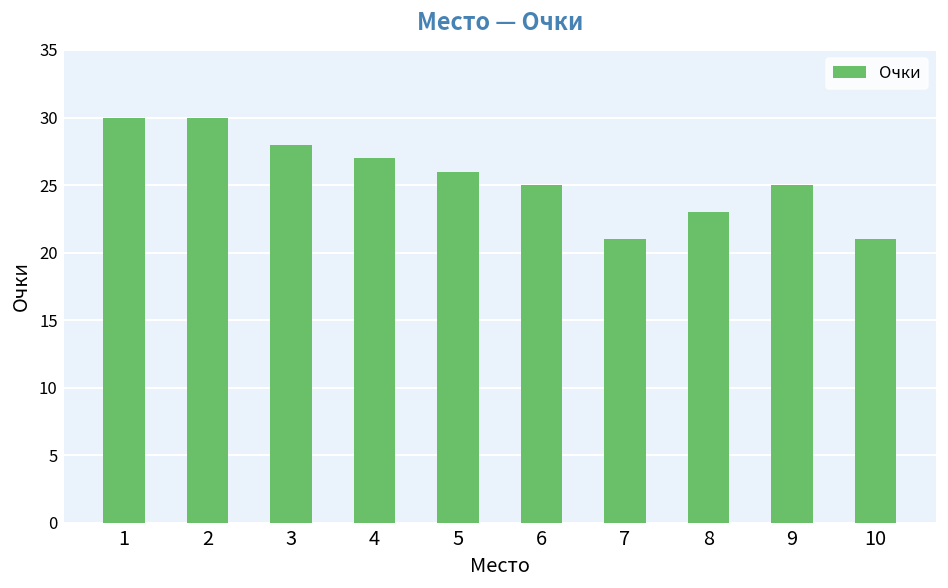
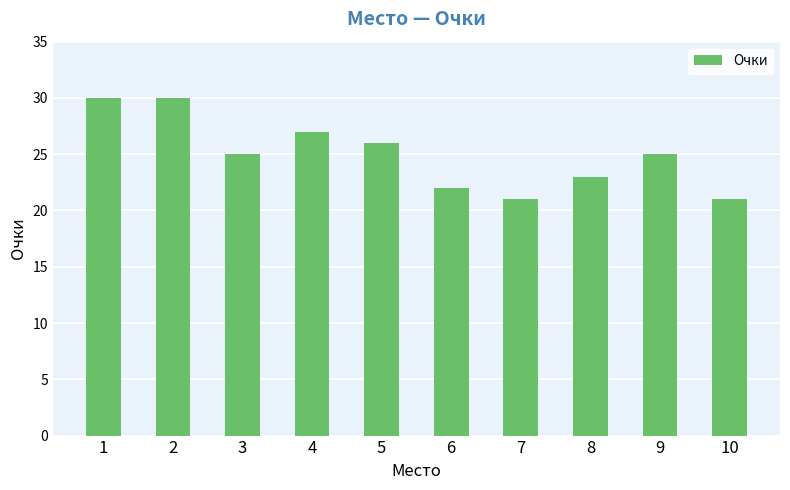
3: 28 -> 25
6: 25 -> 22
